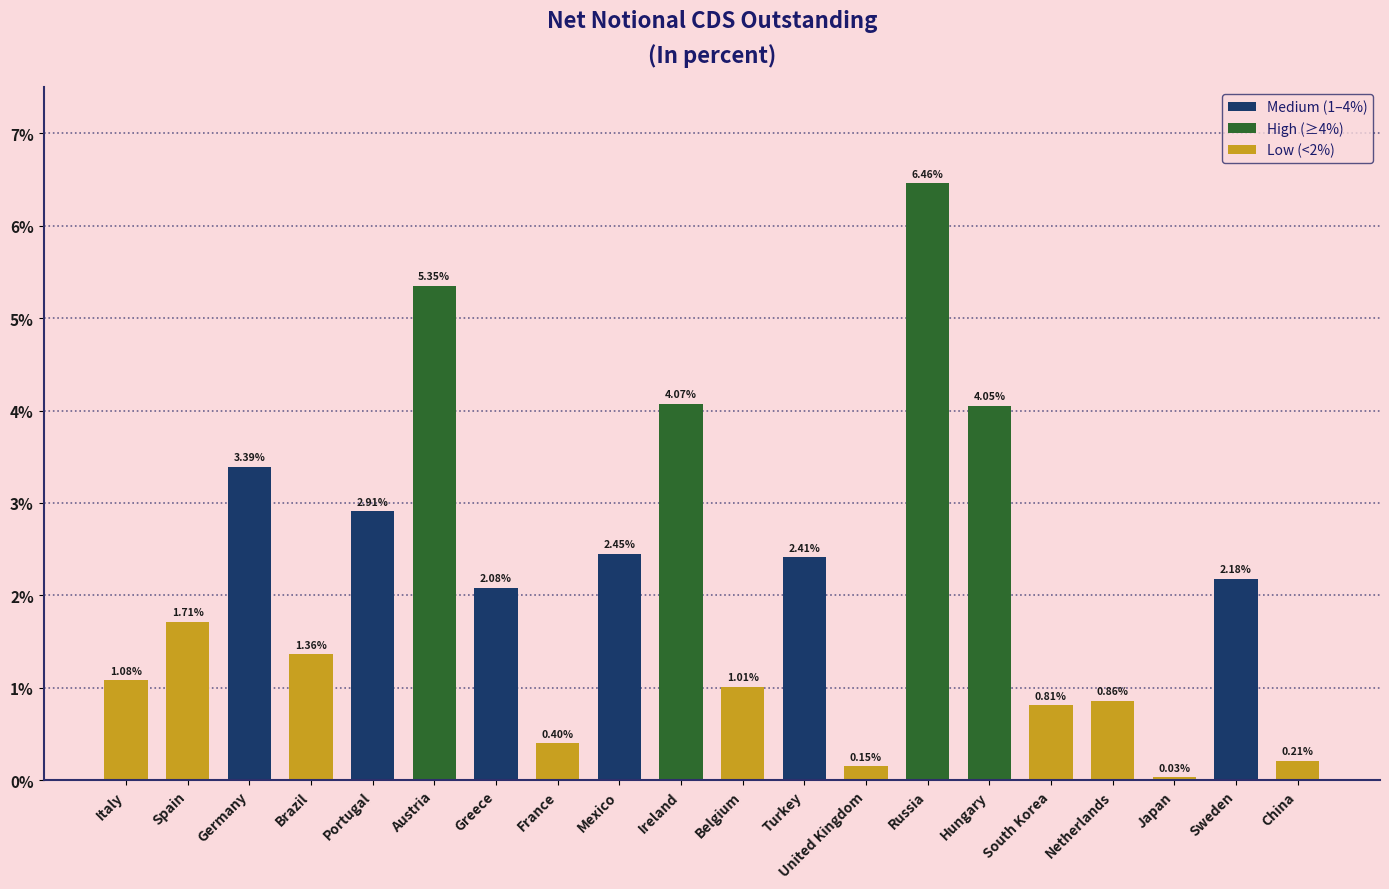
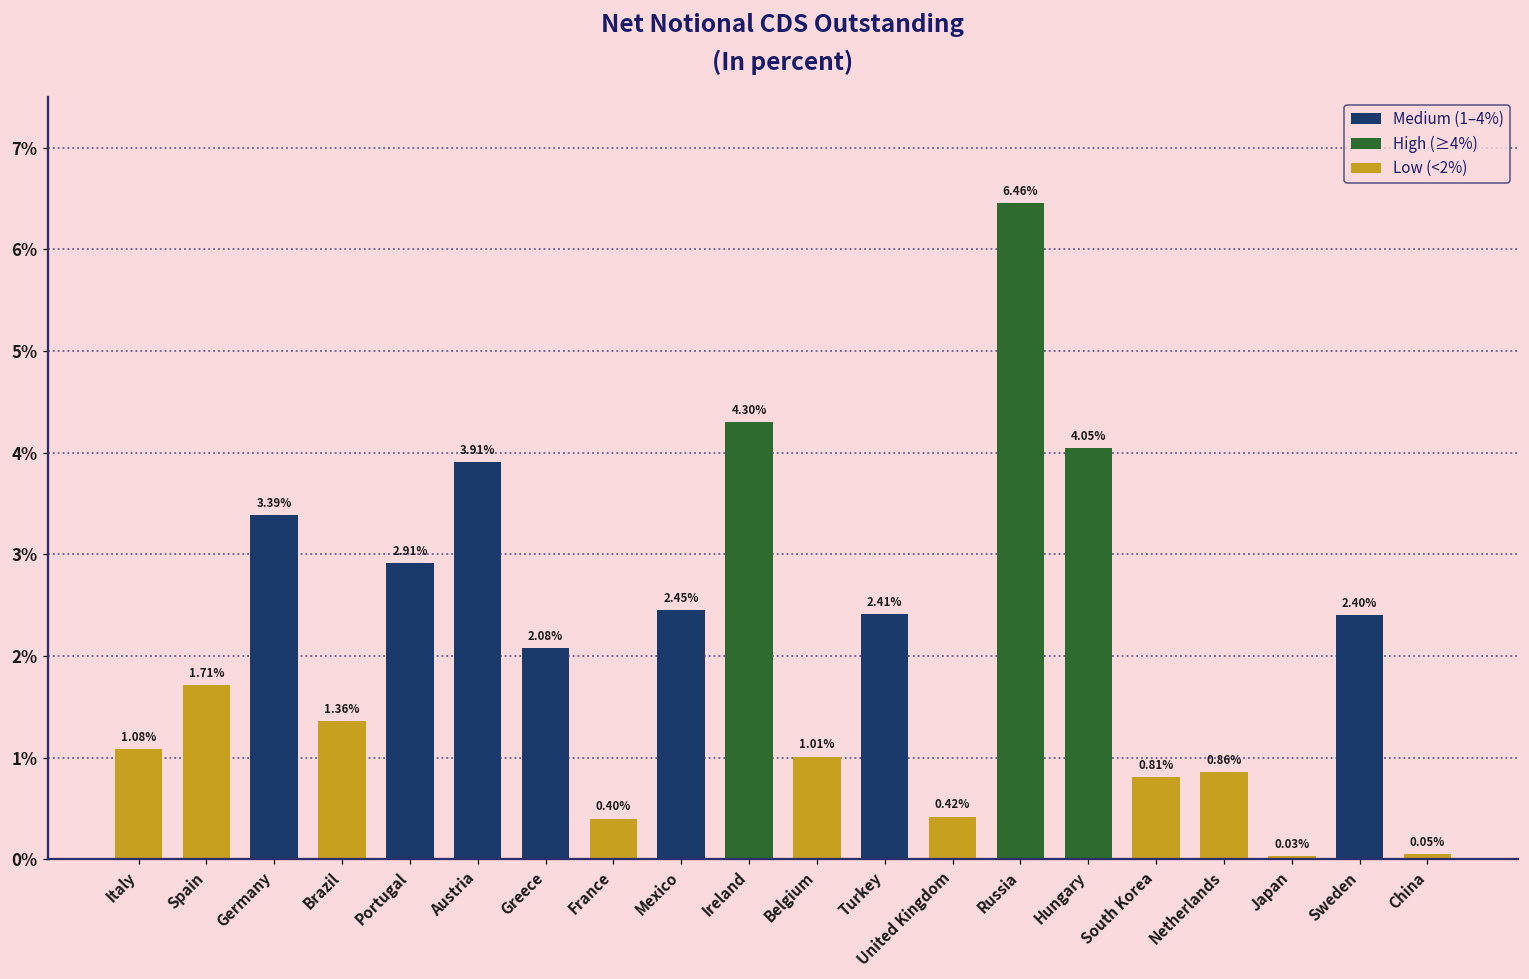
Austria: 5.35% -> 3.91%
Ireland: 4.07% -> 4.30%
United Kingdom: 0.15% -> 0.42%
Sweden: 2.18% -> 2.40%
China: 0.21% -> 0.05%
